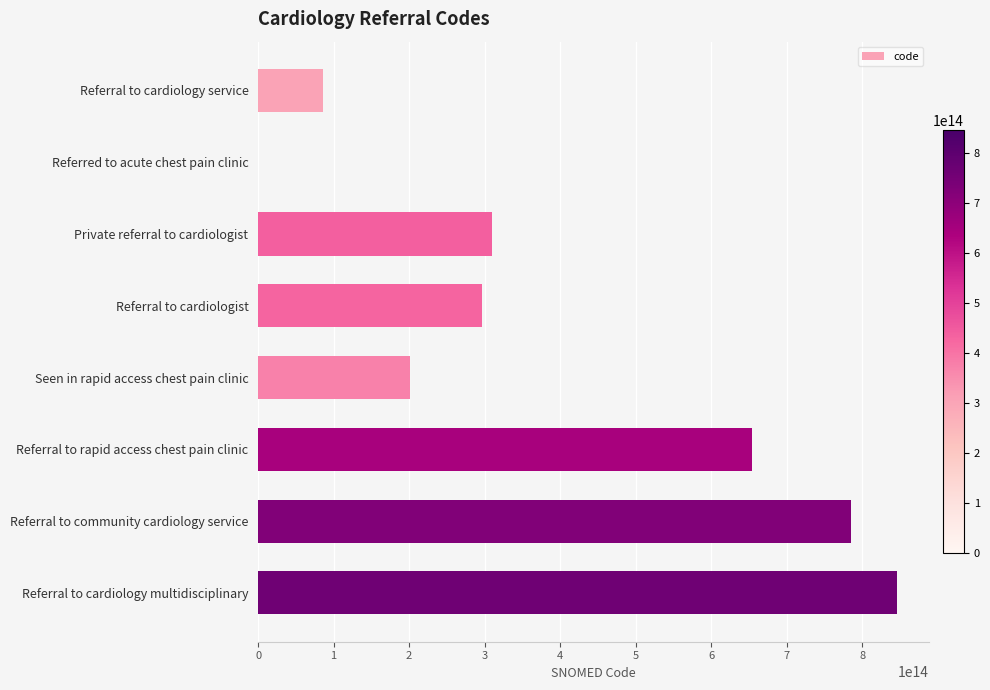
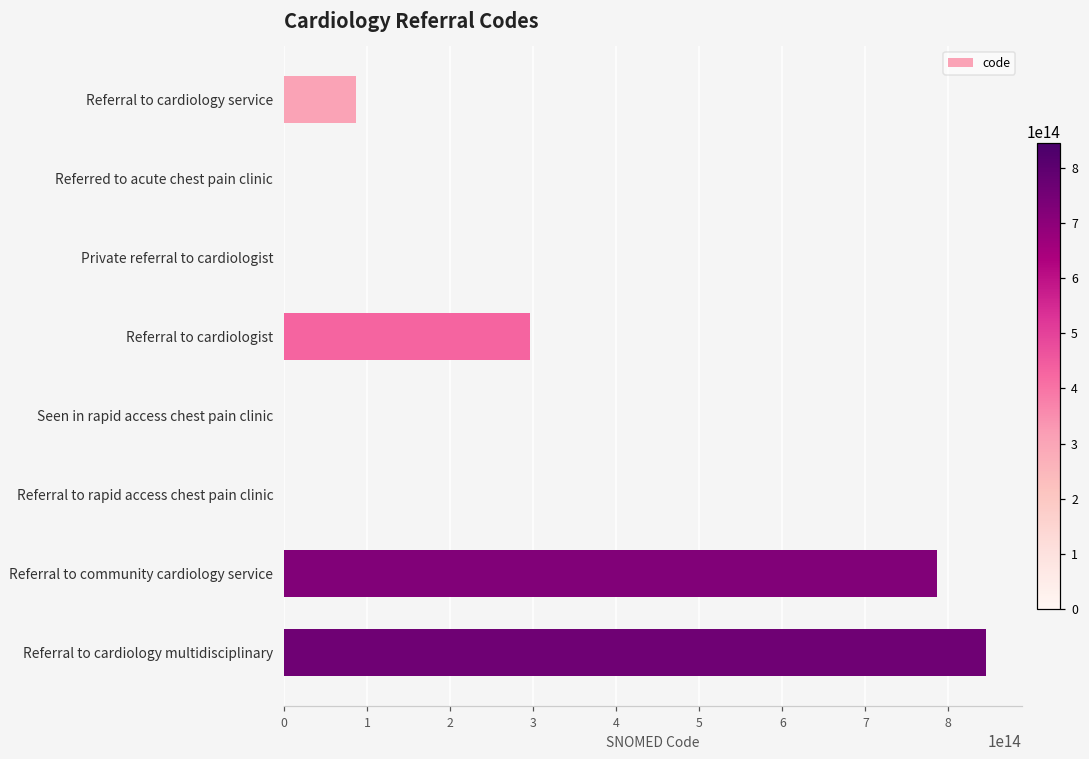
Private referral to cardiologist: 310000000000000 -> 0
Seen in rapid access chest pain clinic: 200000000000000 -> 0
Referral to rapid access chest pain clinic: 650000000000000 -> 0
